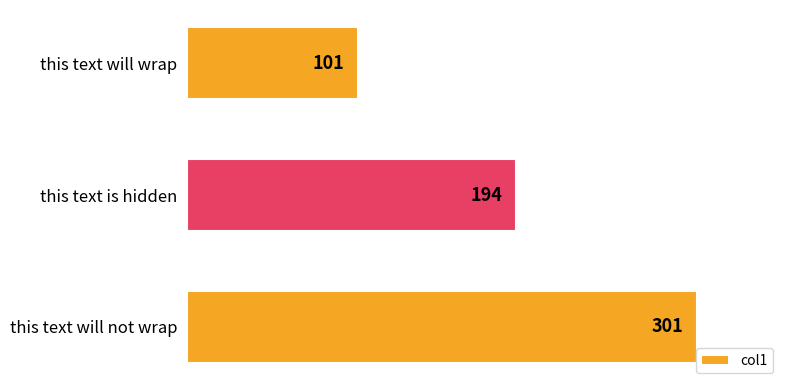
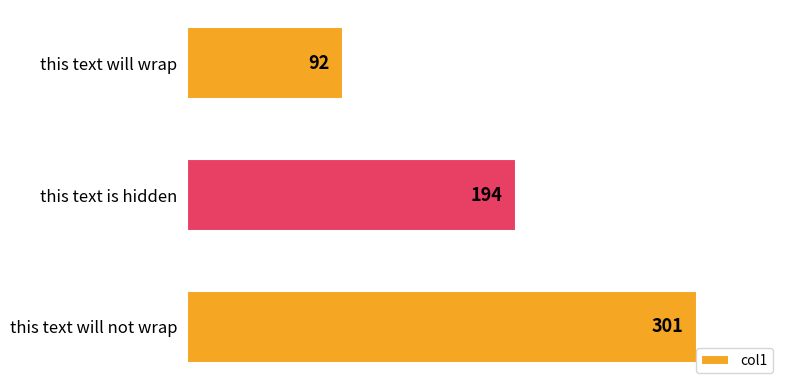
this text will wrap: 101 -> 92
